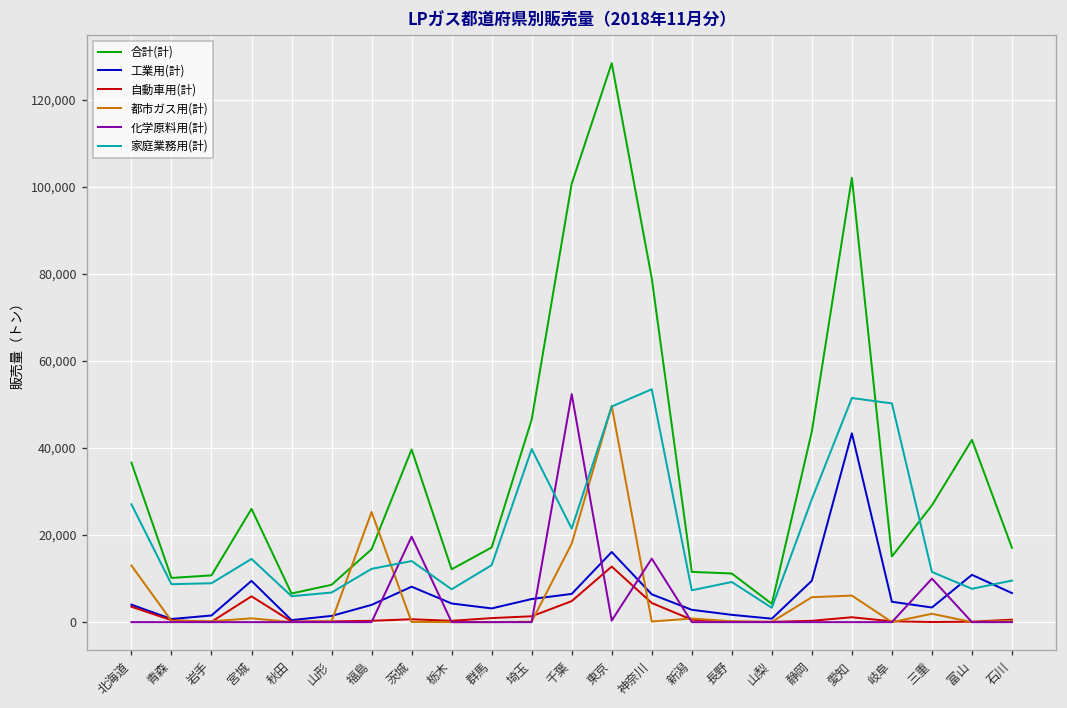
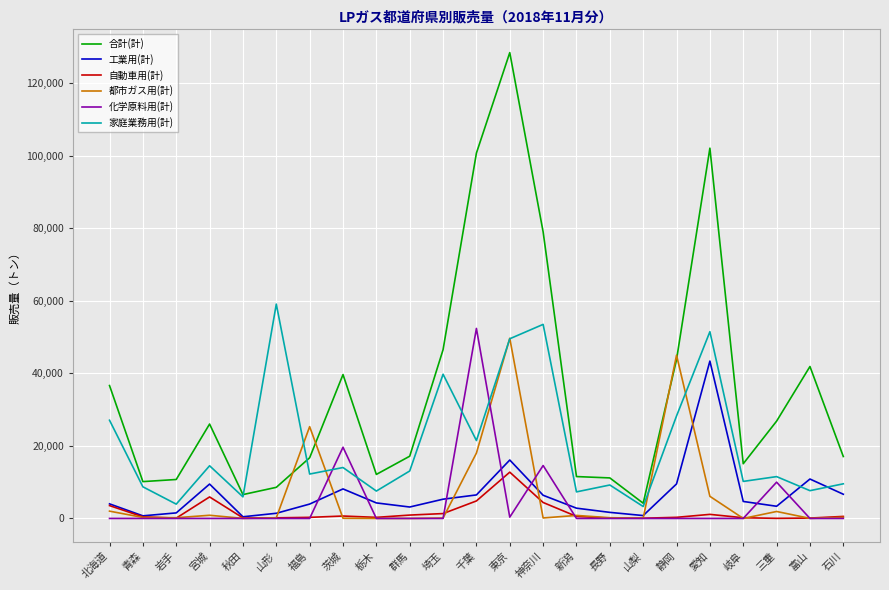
都市ガス用(計), 北海道: 13,000 -> 2,000
家庭業務用(計), 岩手: 9,000 -> 4,000
家庭業務用(計), 山形: 7,000 -> 59,000
都市ガス用(計), 静岡: 6,000 -> 45,000
家庭業務用(計), 岐阜: 50,000 -> 10,000
